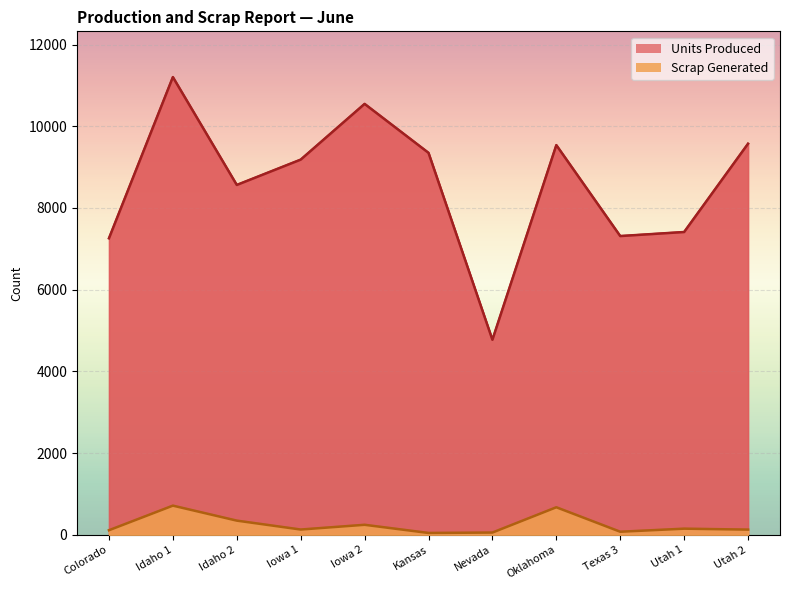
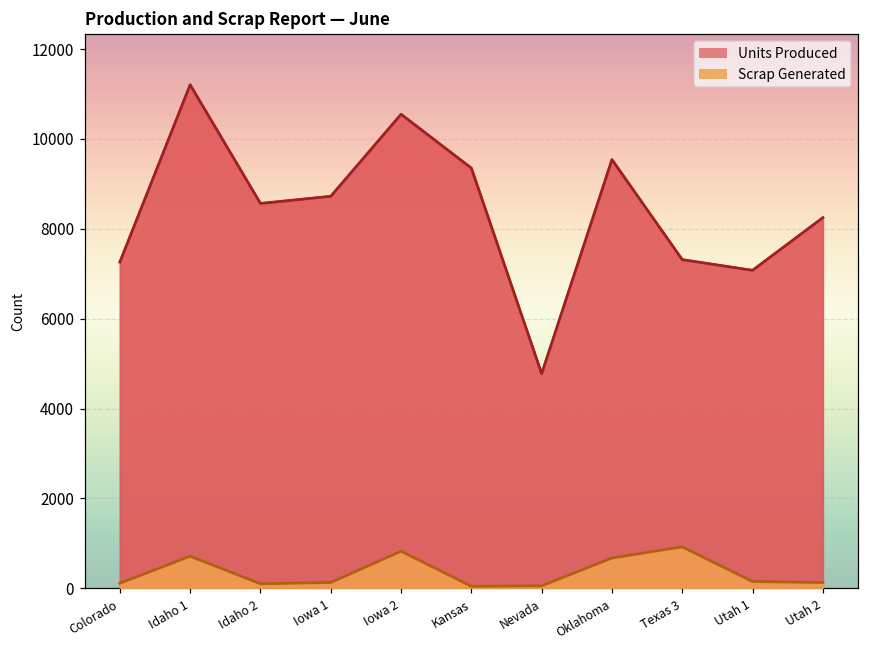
Scrap Generated, Idaho 2: 300 -> 100
Units Produced, Iowa 1: 9200 -> 8700
Scrap Generated, Iowa 2: 200 -> 800
Scrap Generated, Texas 3: 100 -> 900
Units Produced, Utah 1: 7400 -> 7100
Units Produced, Utah 2: 9600 -> 8200
